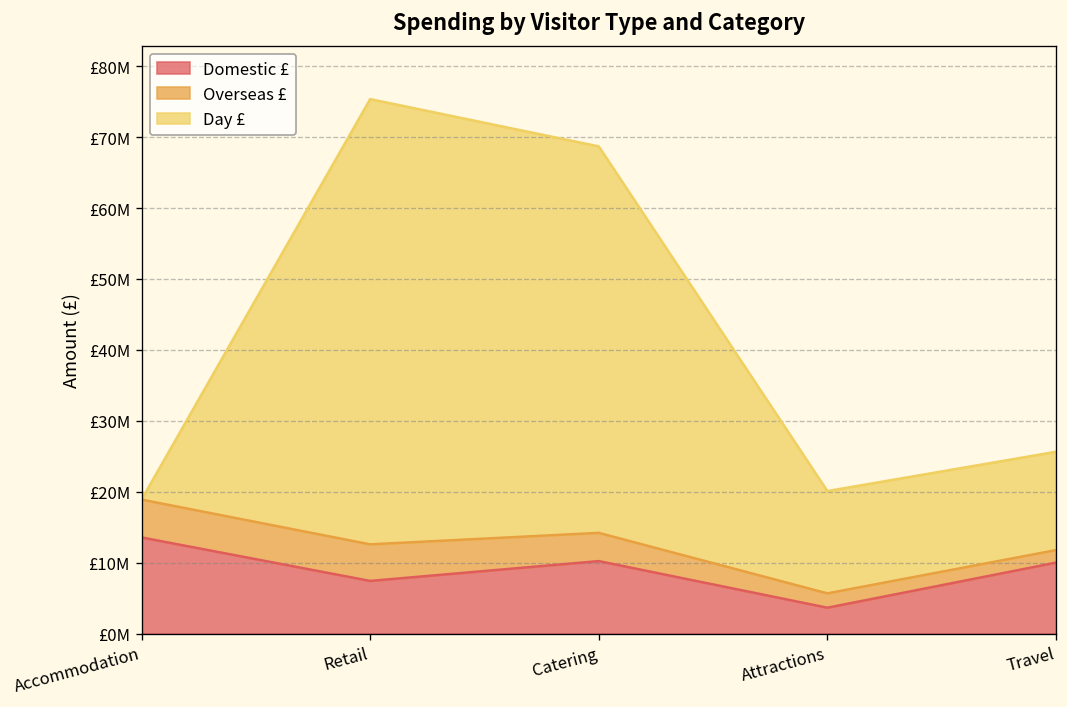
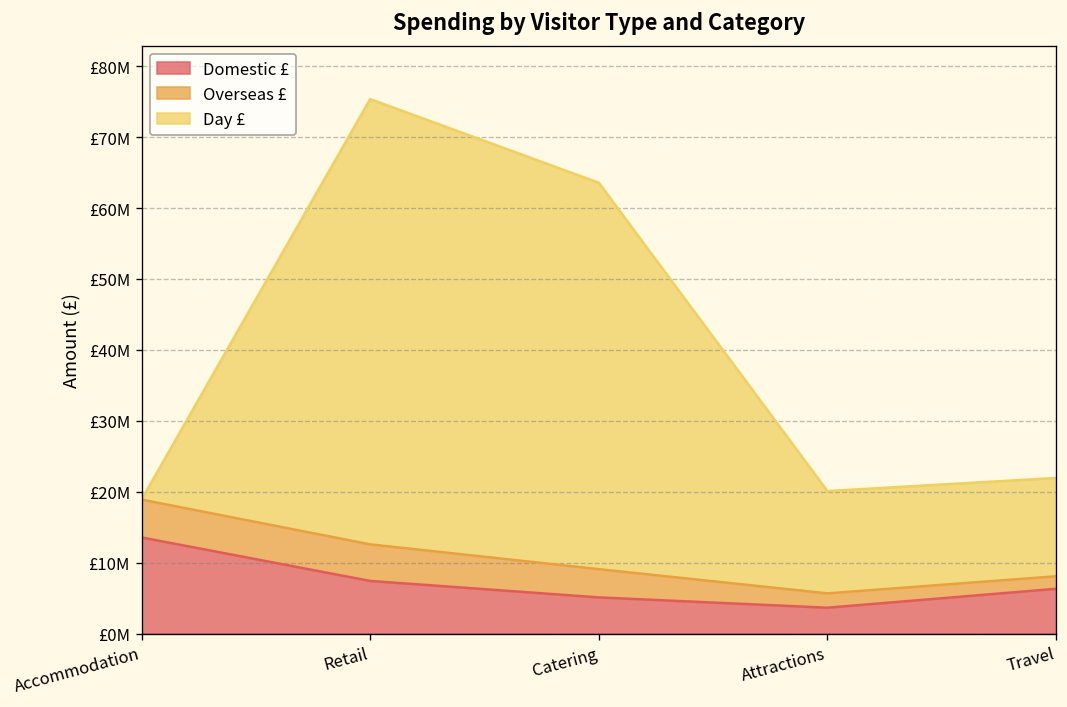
Domestic £, Catering: £10000000 -> £5000000
Domestic £, Travel: £10000000 -> £6000000
